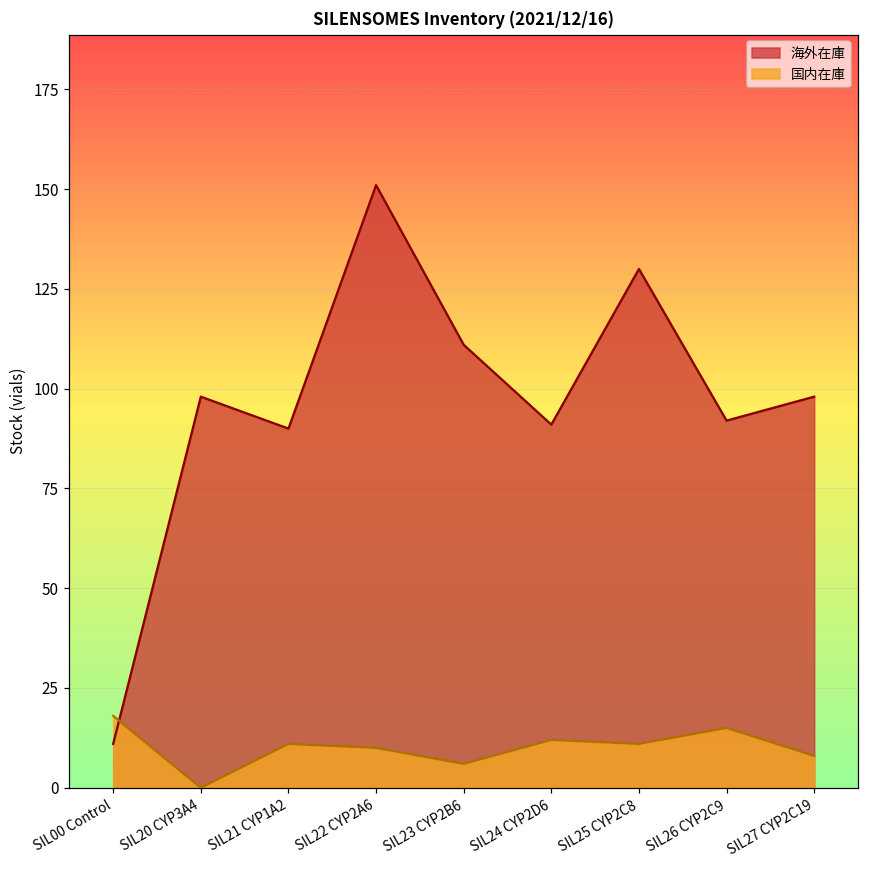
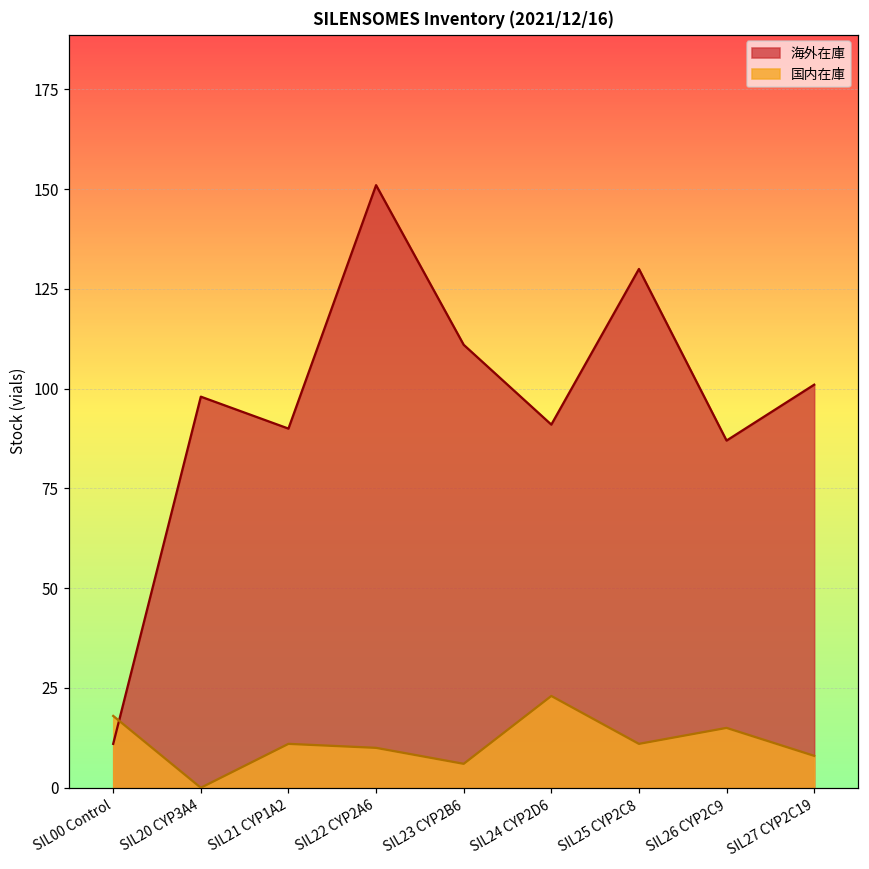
国内在庫, SIL24 CYP2D6: 12 -> 23
海外在庫, SIL26 CYP2C9: 92 -> 87
海外在庫, SIL27 CYP2C19: 98 -> 101
